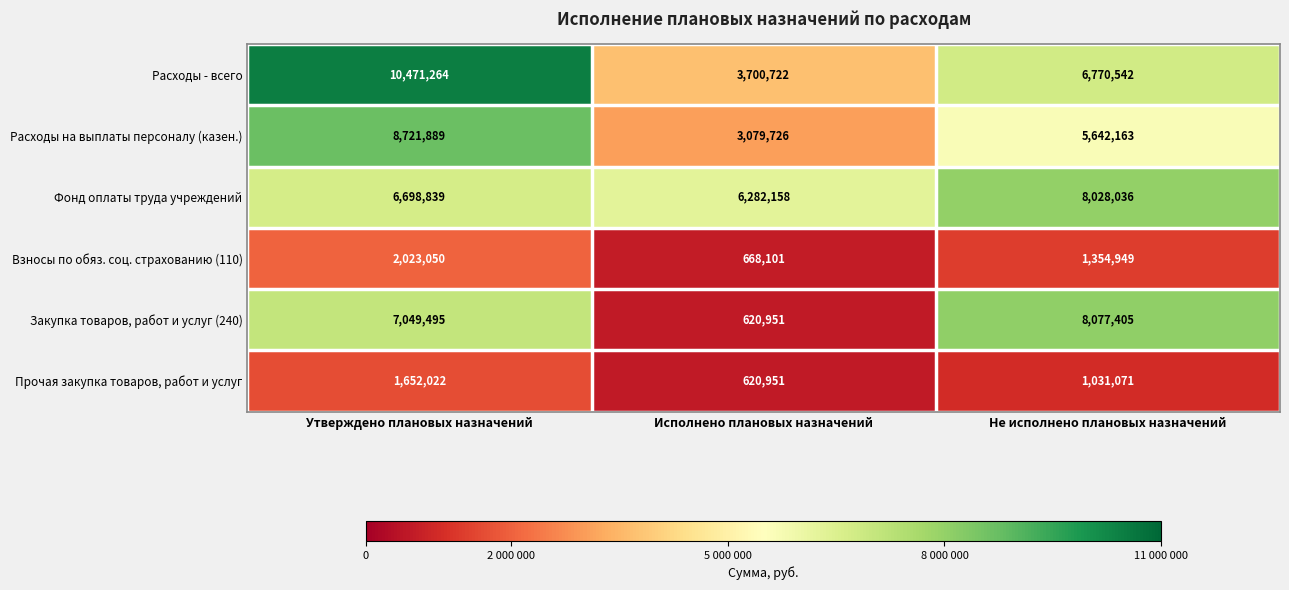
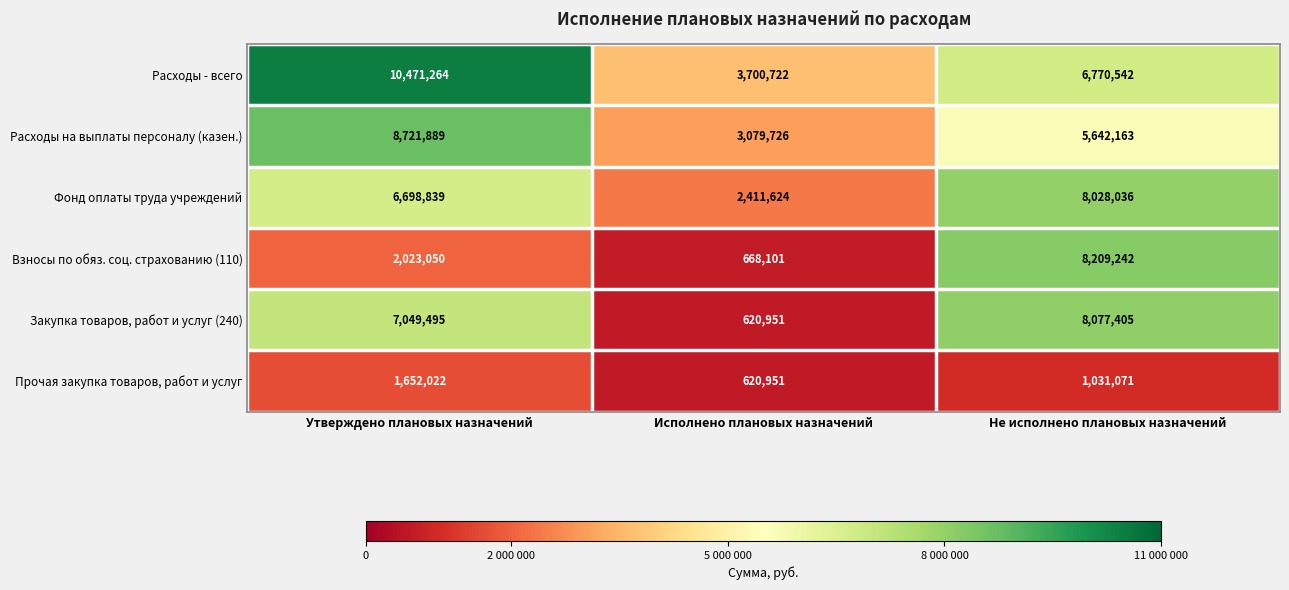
Фонд оплаты труда учреждений, Исполнено плановых назначений: 6,282,158 -> 2,411,624
Взносы по обяз. соц. страхованию (110), Не исполнено плановых назначений: 1,354,949 -> 8,209,242
